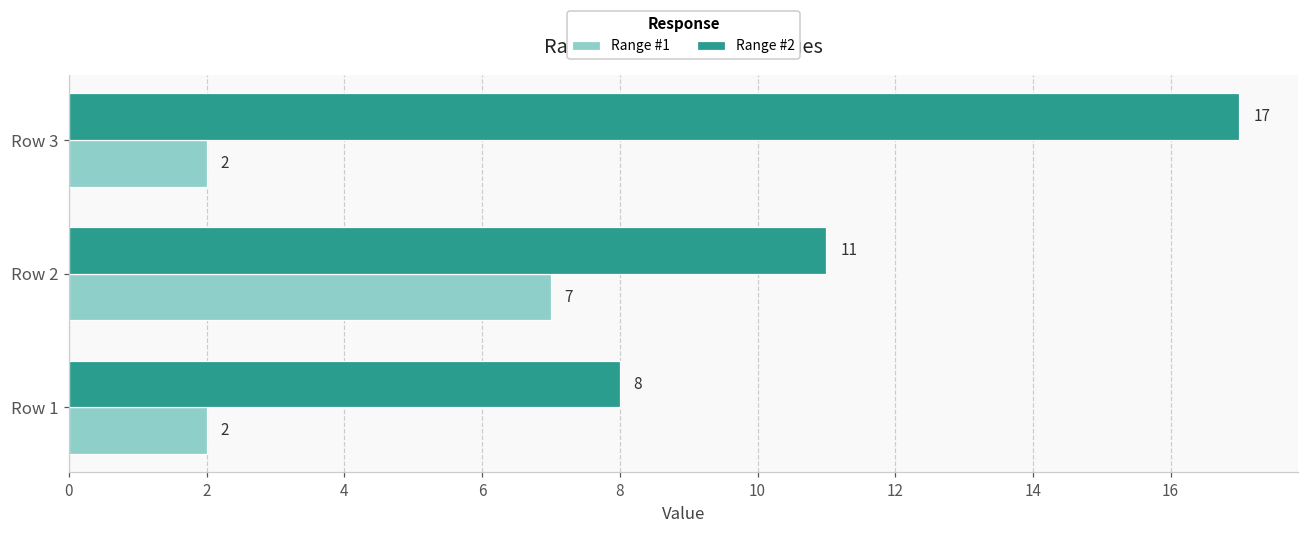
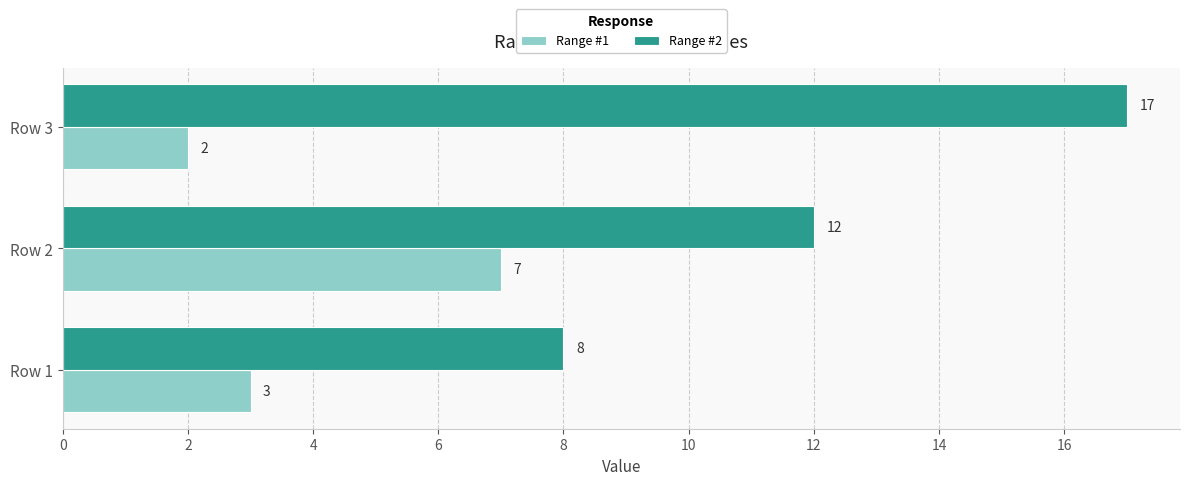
Range #2, Row 2: 11 -> 12
Range #1, Row 1: 2 -> 3
